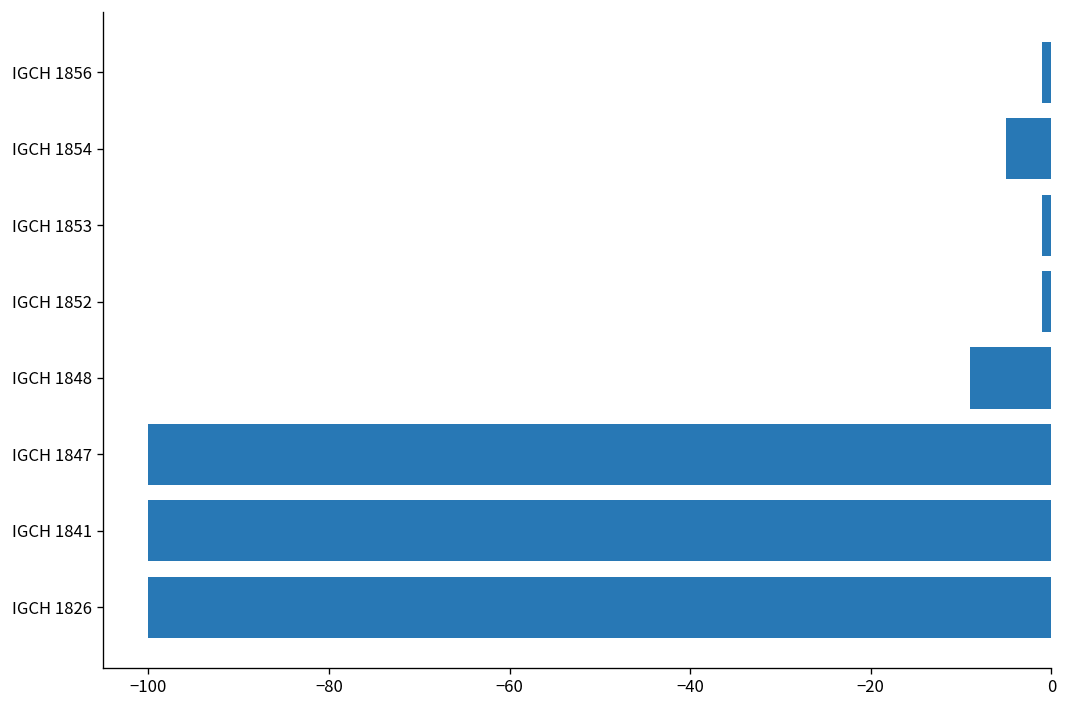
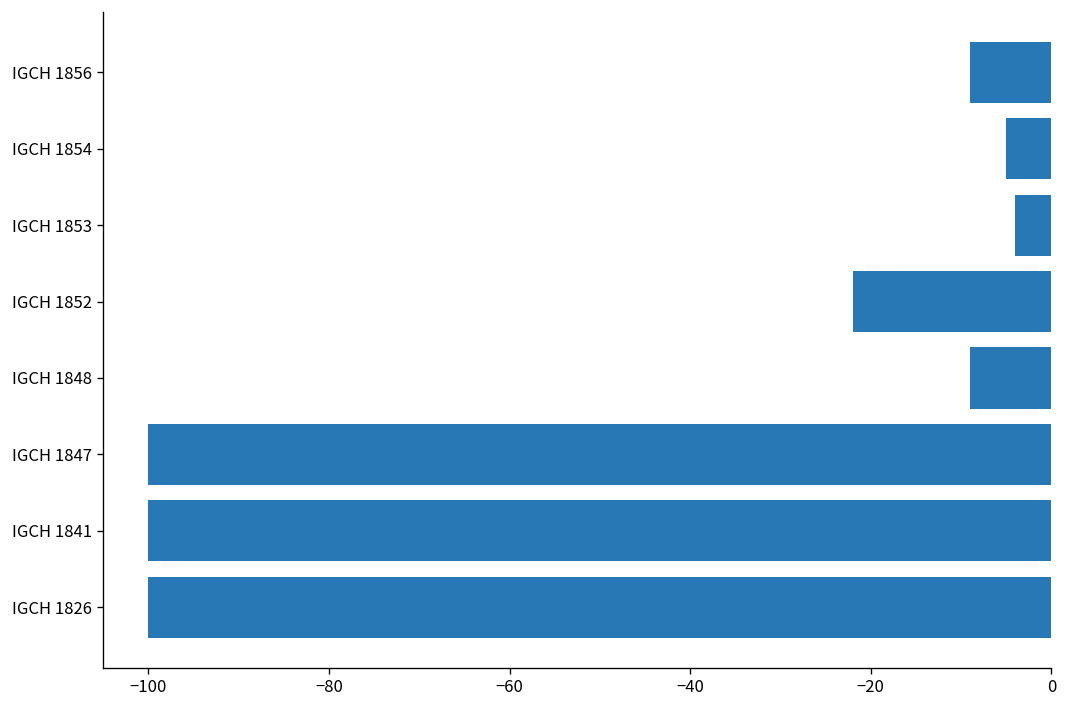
IGCH 1856: -1 -> -9
IGCH 1853: -1 -> -4
IGCH 1852: -1 -> -22
